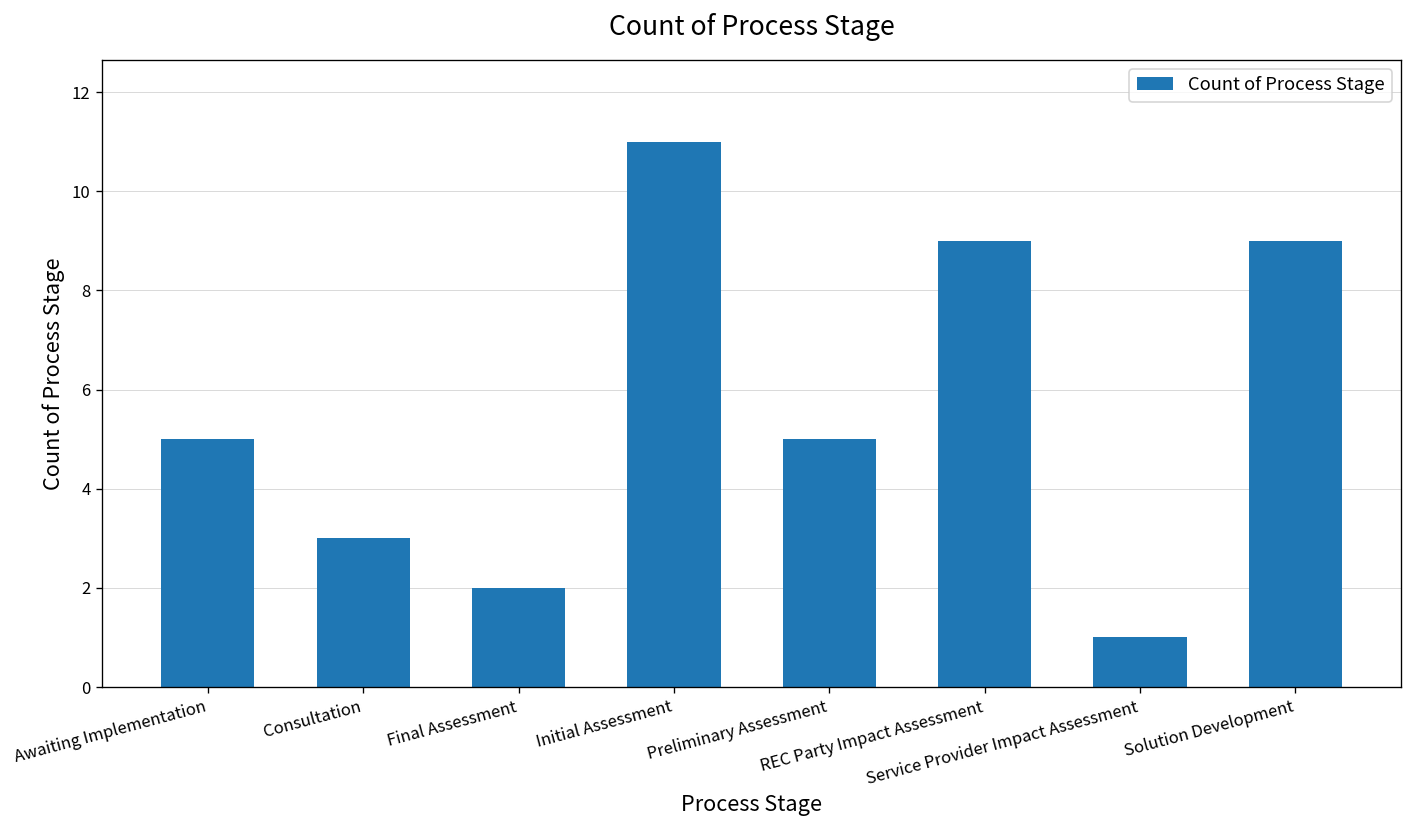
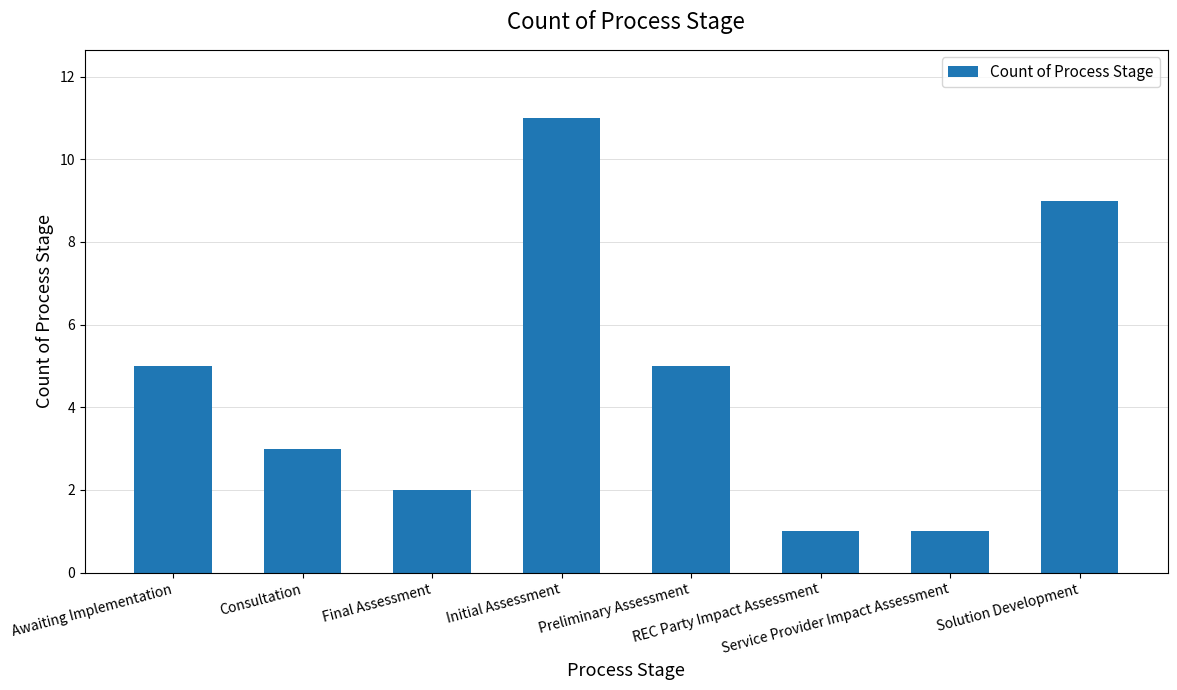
REC Party Impact Assessment: 9 -> 1
